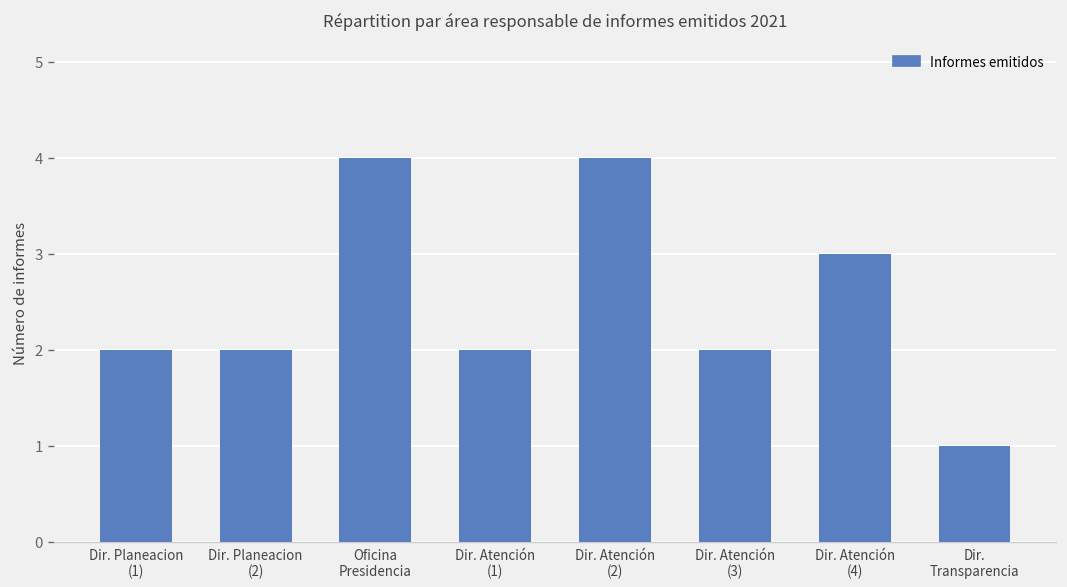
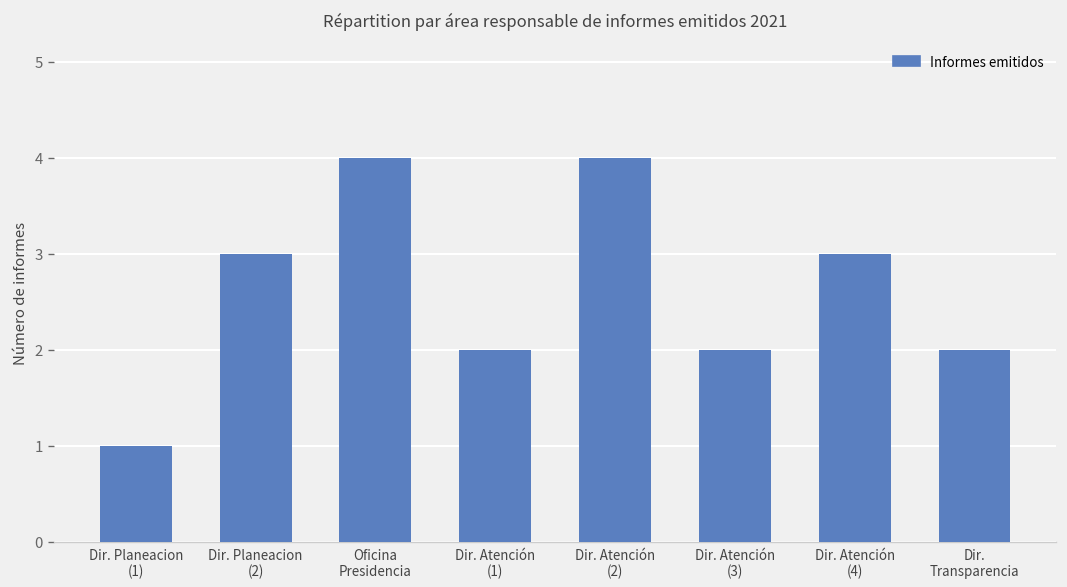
Dir. Planeacion (1): 2 -> 1
Dir. Planeacion (2): 2 -> 3
Dir. Transparencia: 1 -> 2
